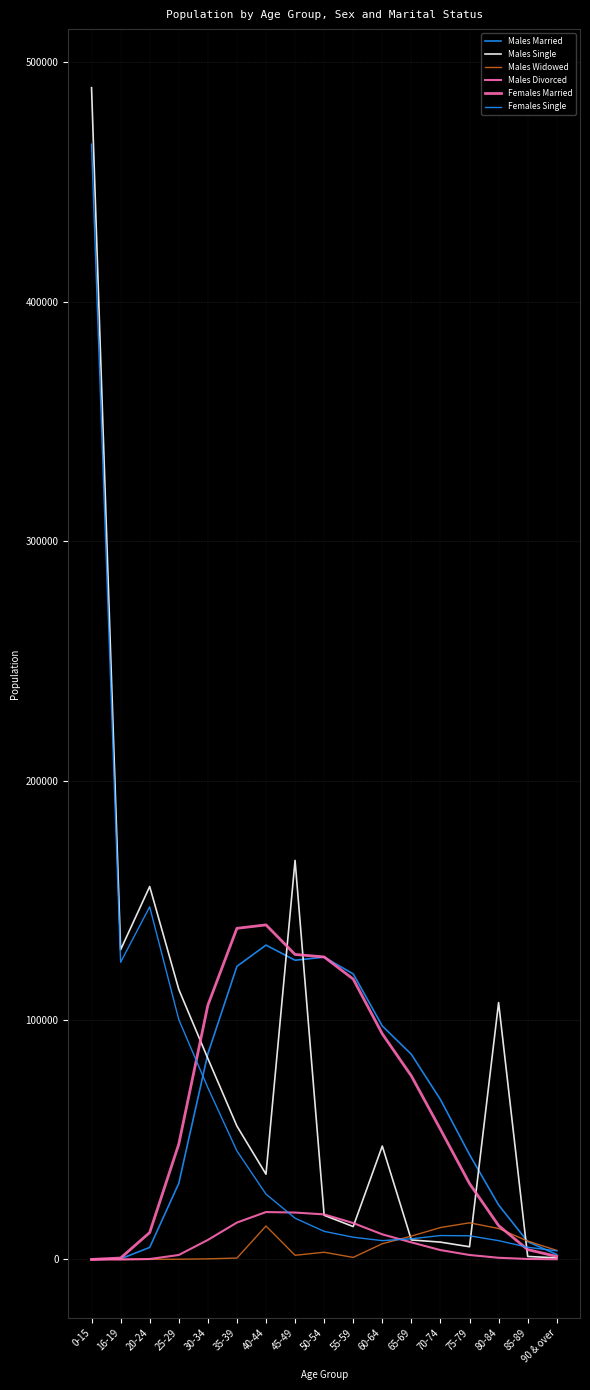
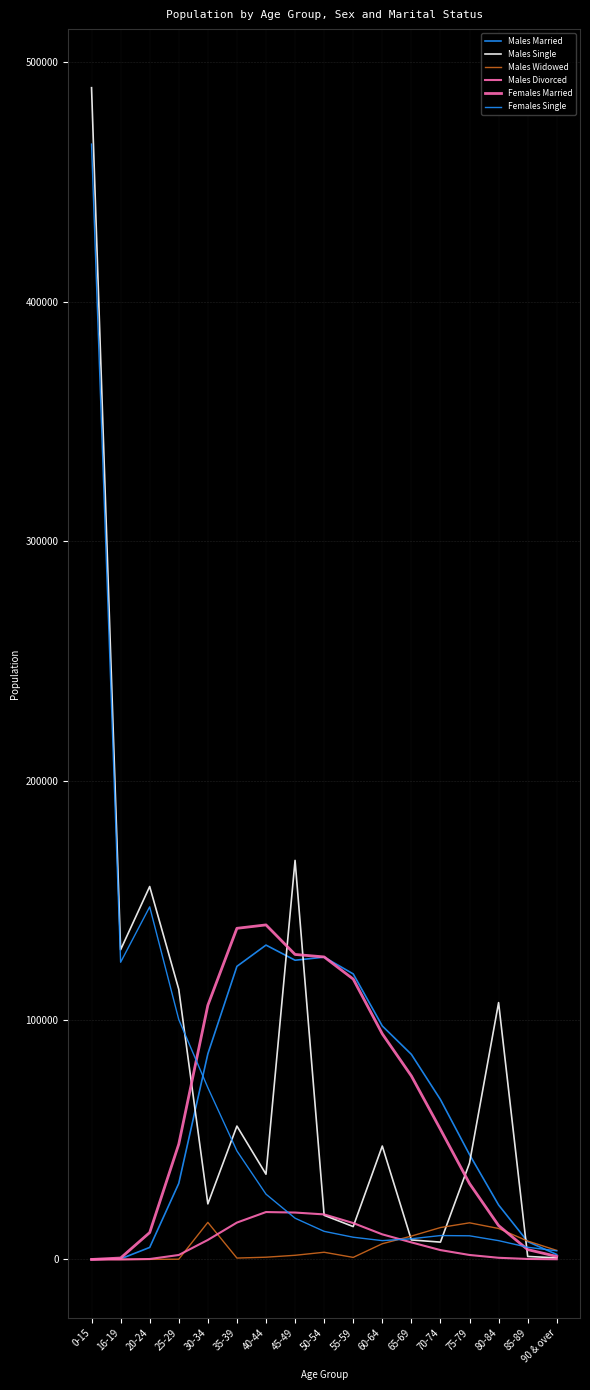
Males Single, 30-34: 84000 -> 23000
Males Widowed, 30-34: 0 -> 15000
Males Widowed, 40-44: 14000 -> 1000
Males Single, 75-79: 5000 -> 40000
